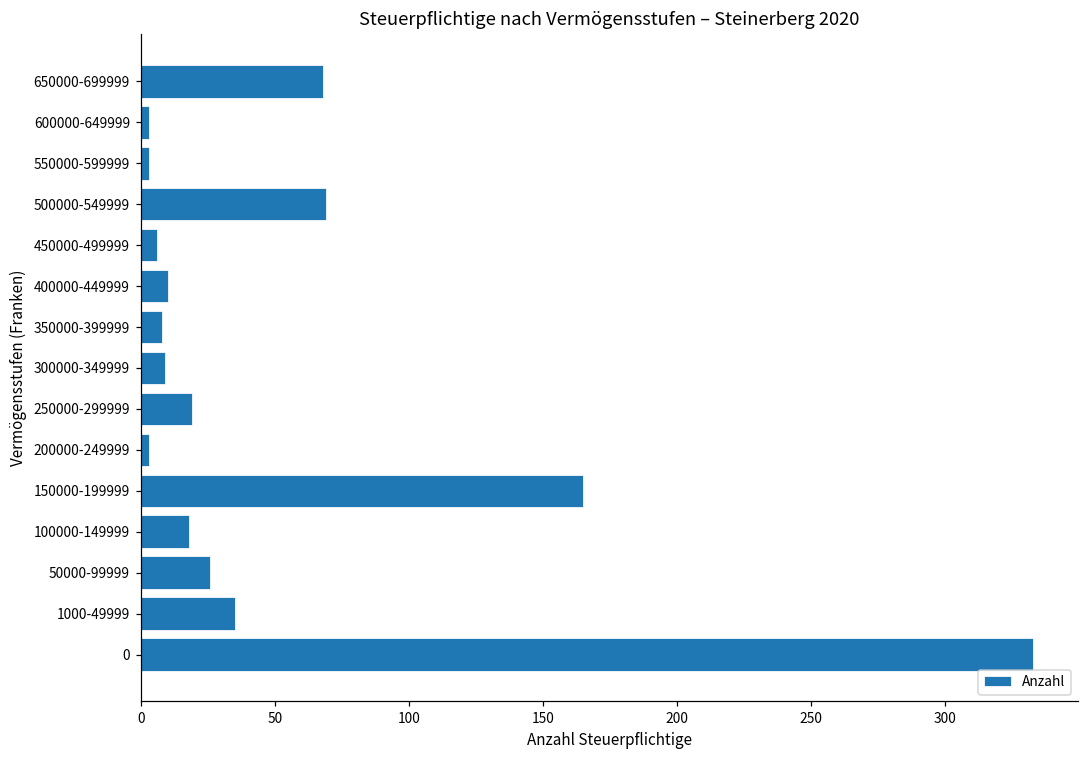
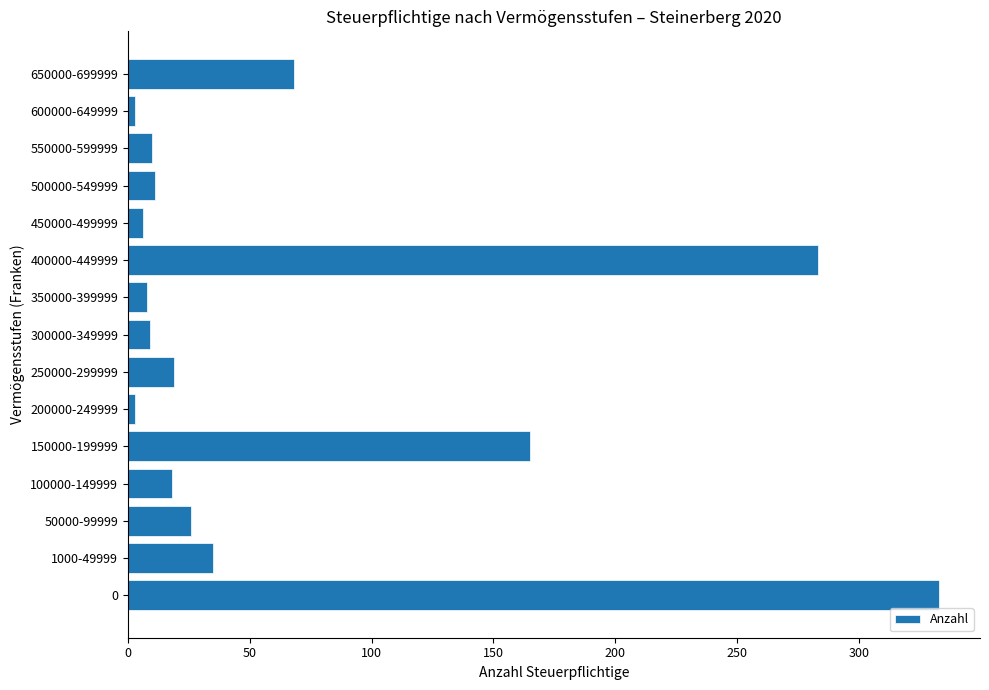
550000-599999: 3 -> 10
500000-549999: 69 -> 11
400000-449999: 10 -> 283
